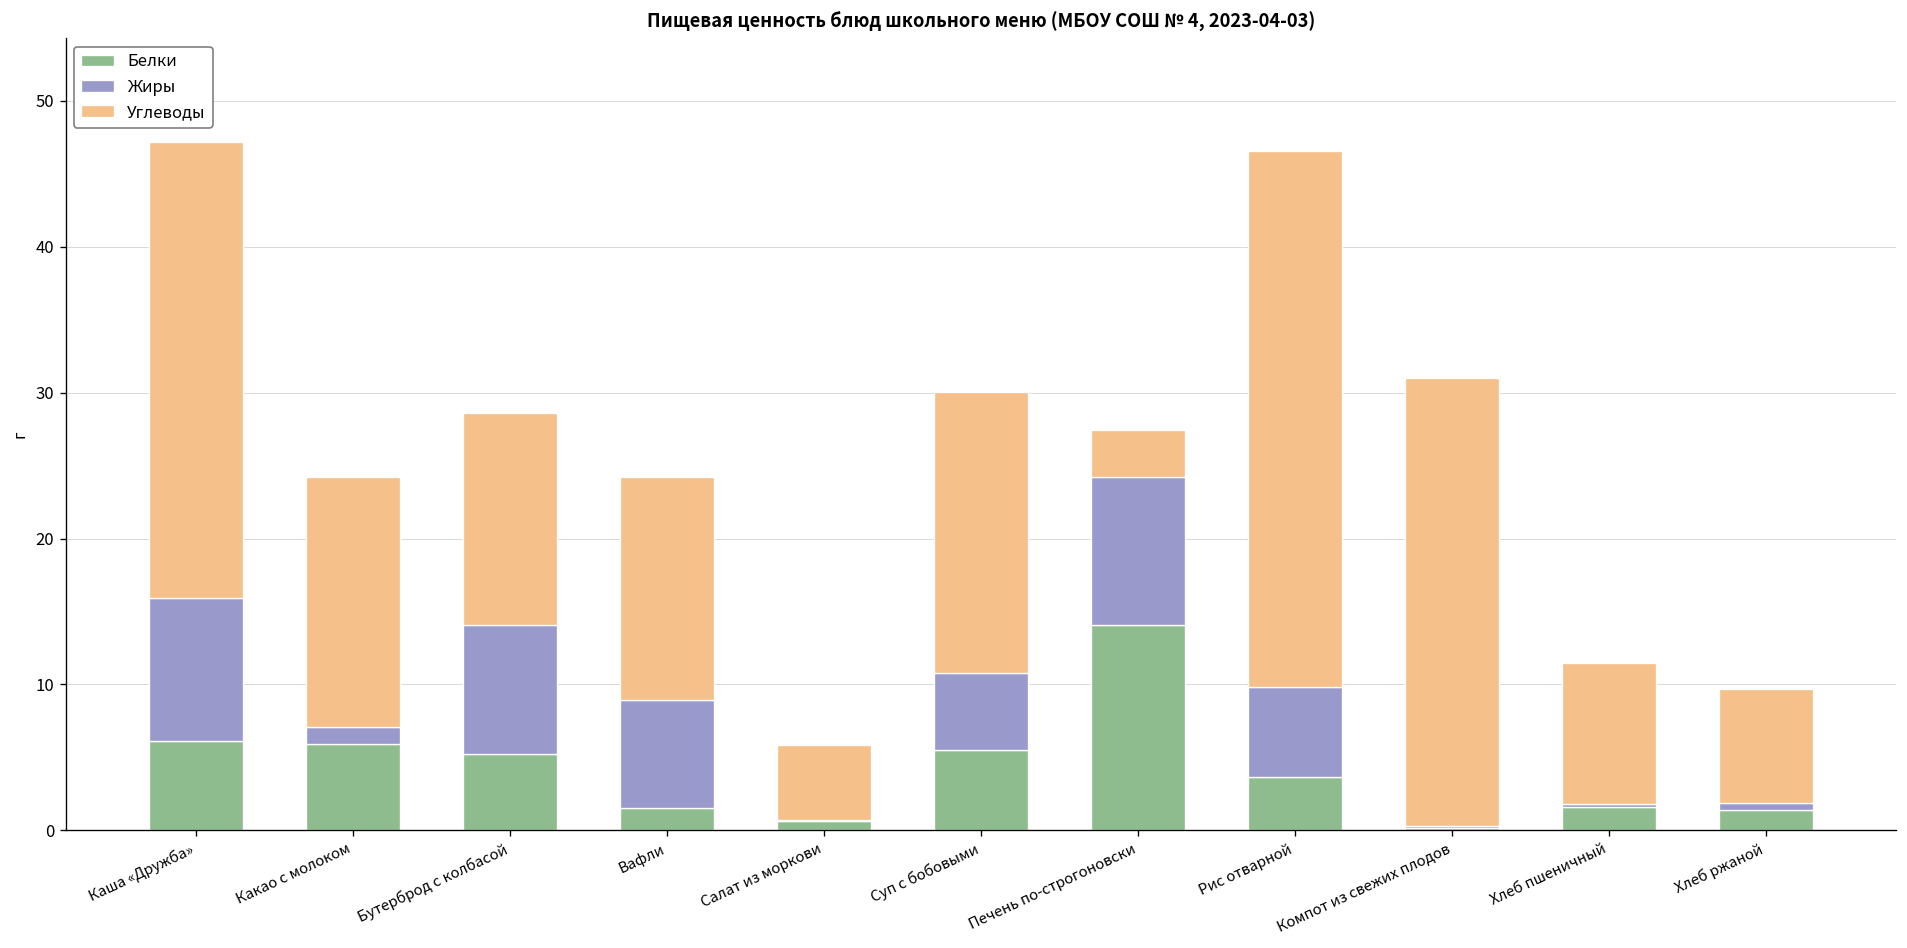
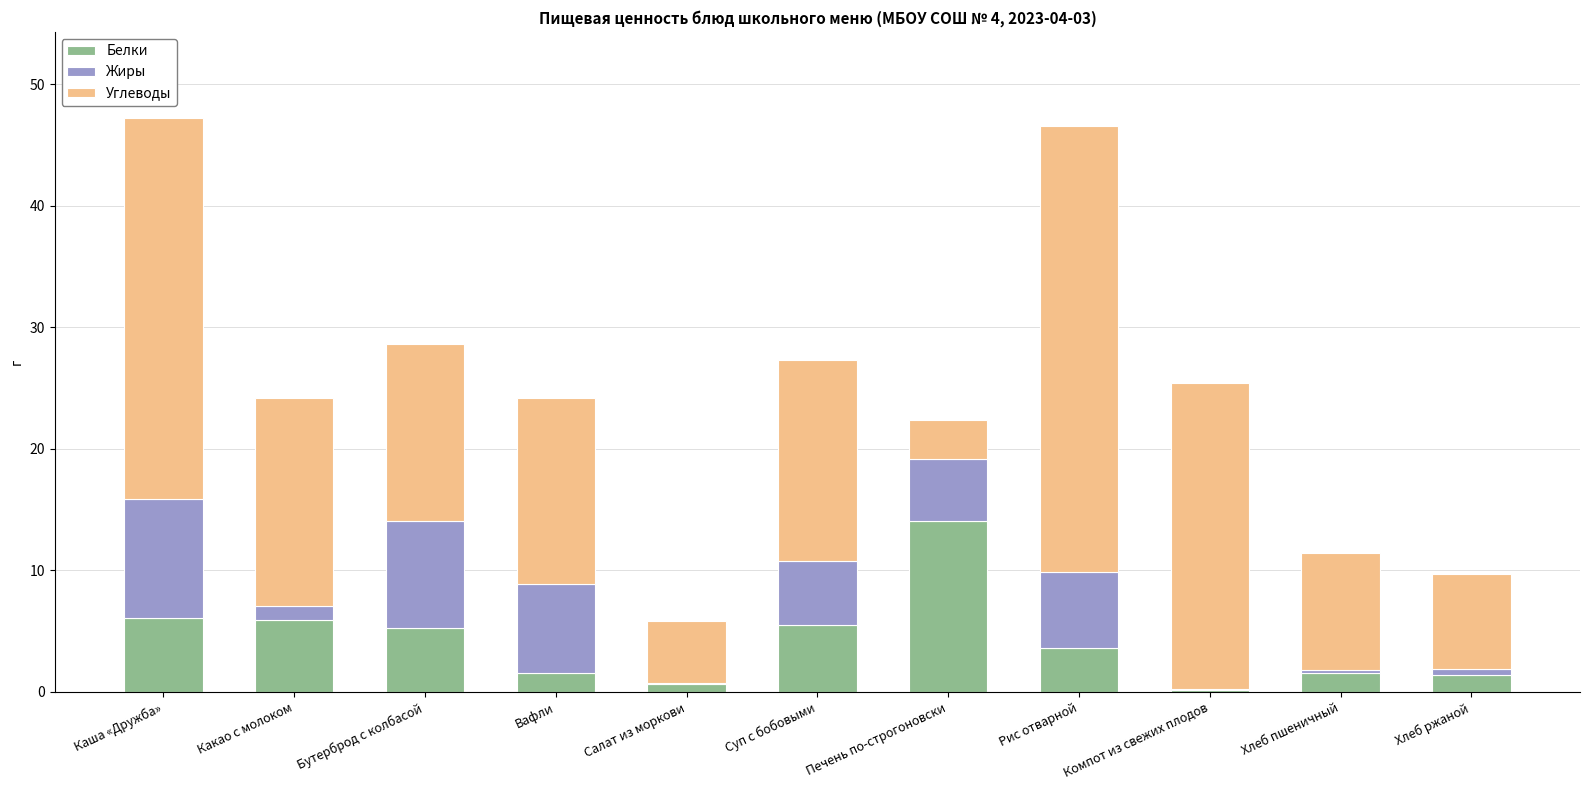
Углеводы, Суп с бобовыми: 19.3 -> 16.5
Жиры, Печень по-строгоновски: 10.2 -> 5.1
Углеводы, Компот из свежих плодов: 30.7 -> 25.1
